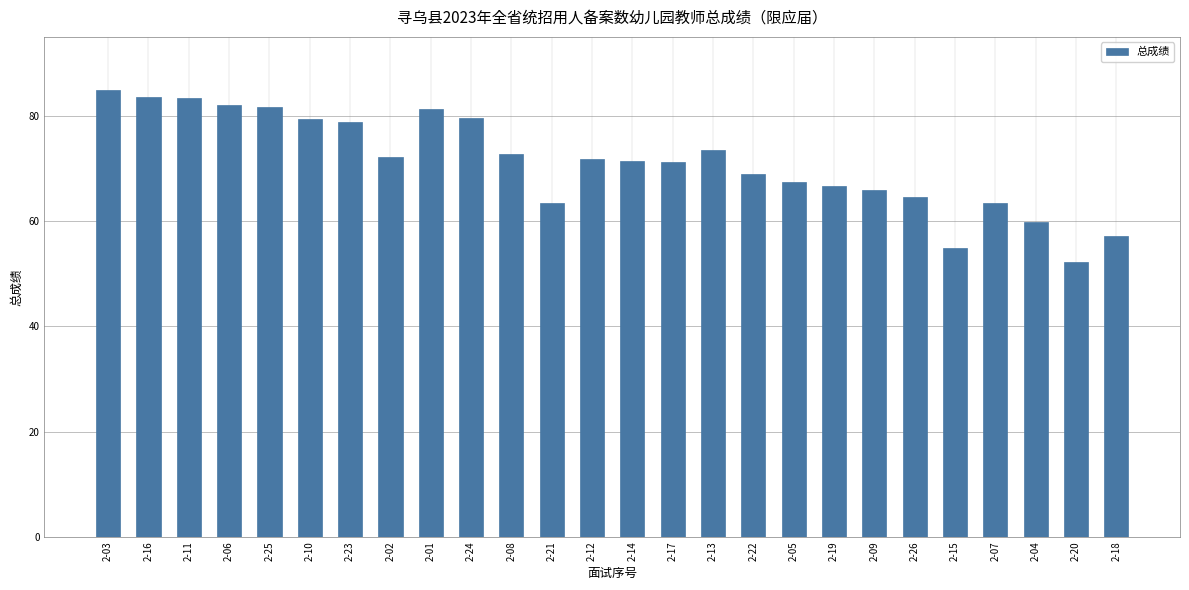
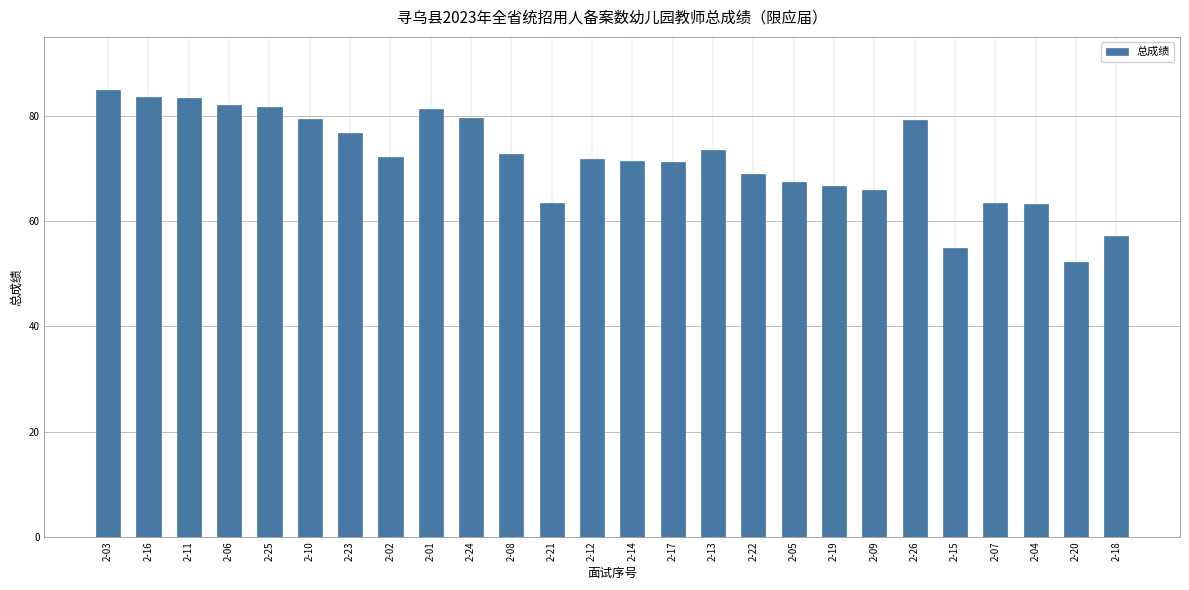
2-23: 79 -> 77
2-26: 65 -> 79
2-04: 60 -> 63
